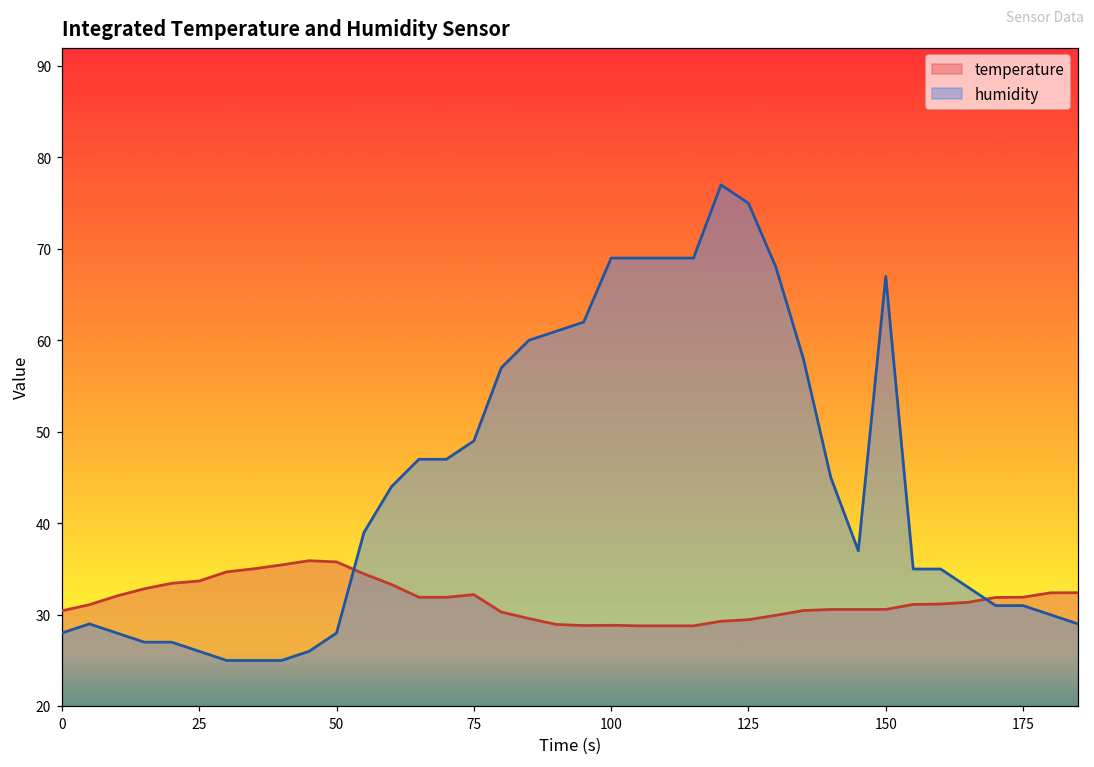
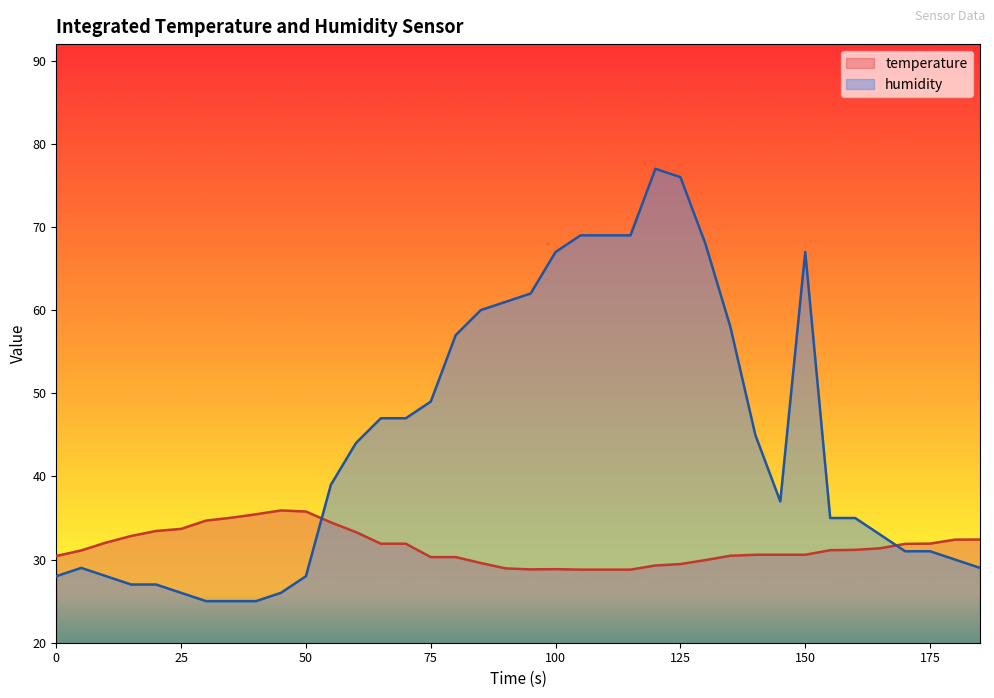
temperature, 75: 32 -> 30
humidity, 100: 69 -> 67
humidity, 125: 75 -> 76
